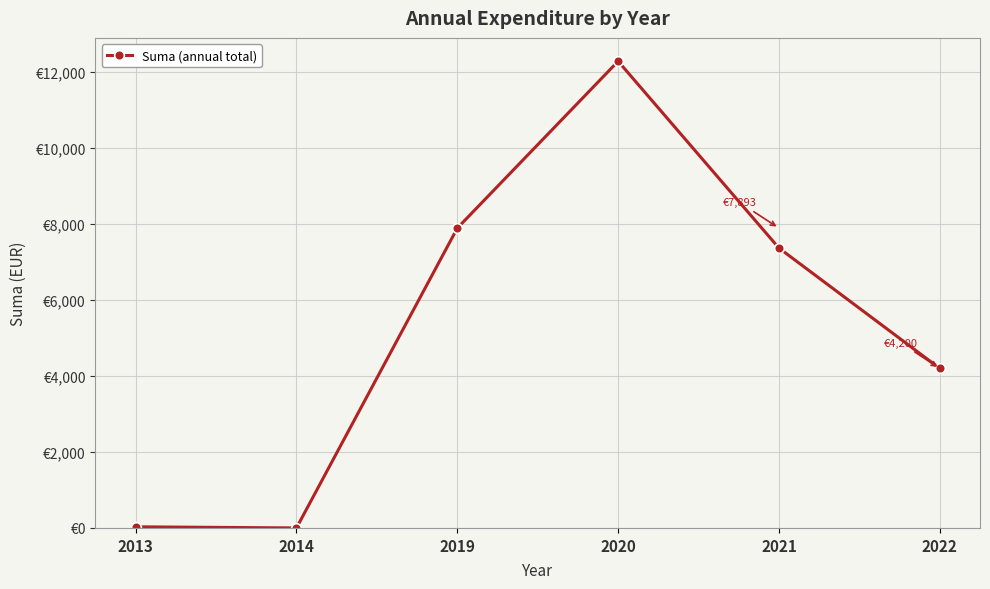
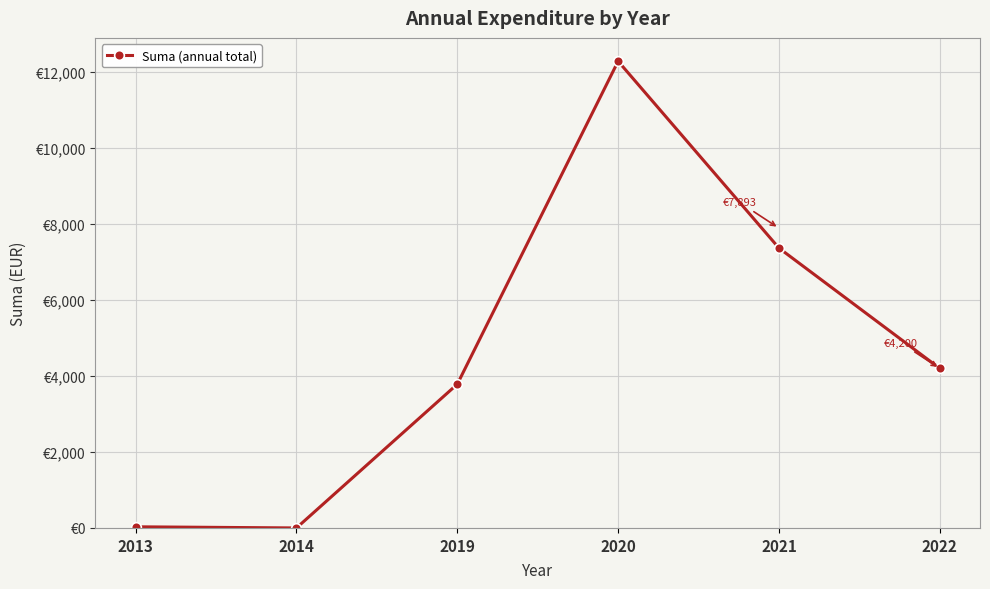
2019: €7,900 -> €3,800
